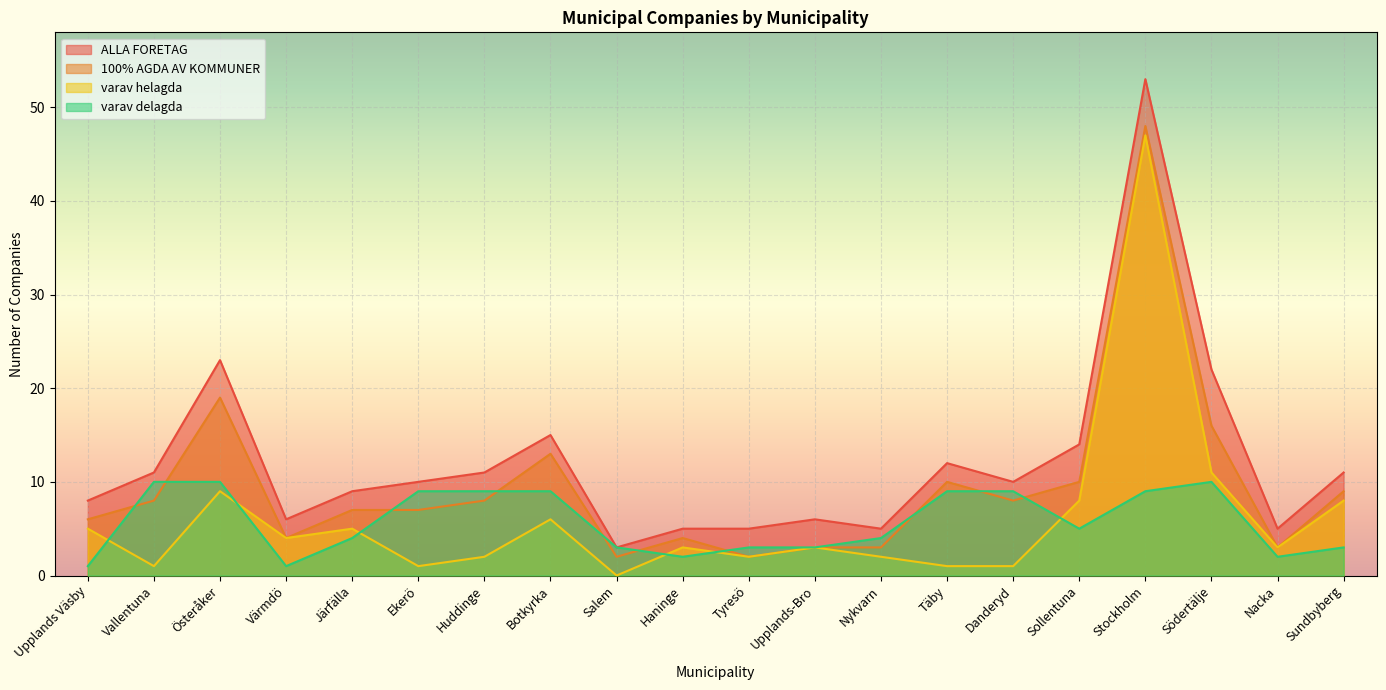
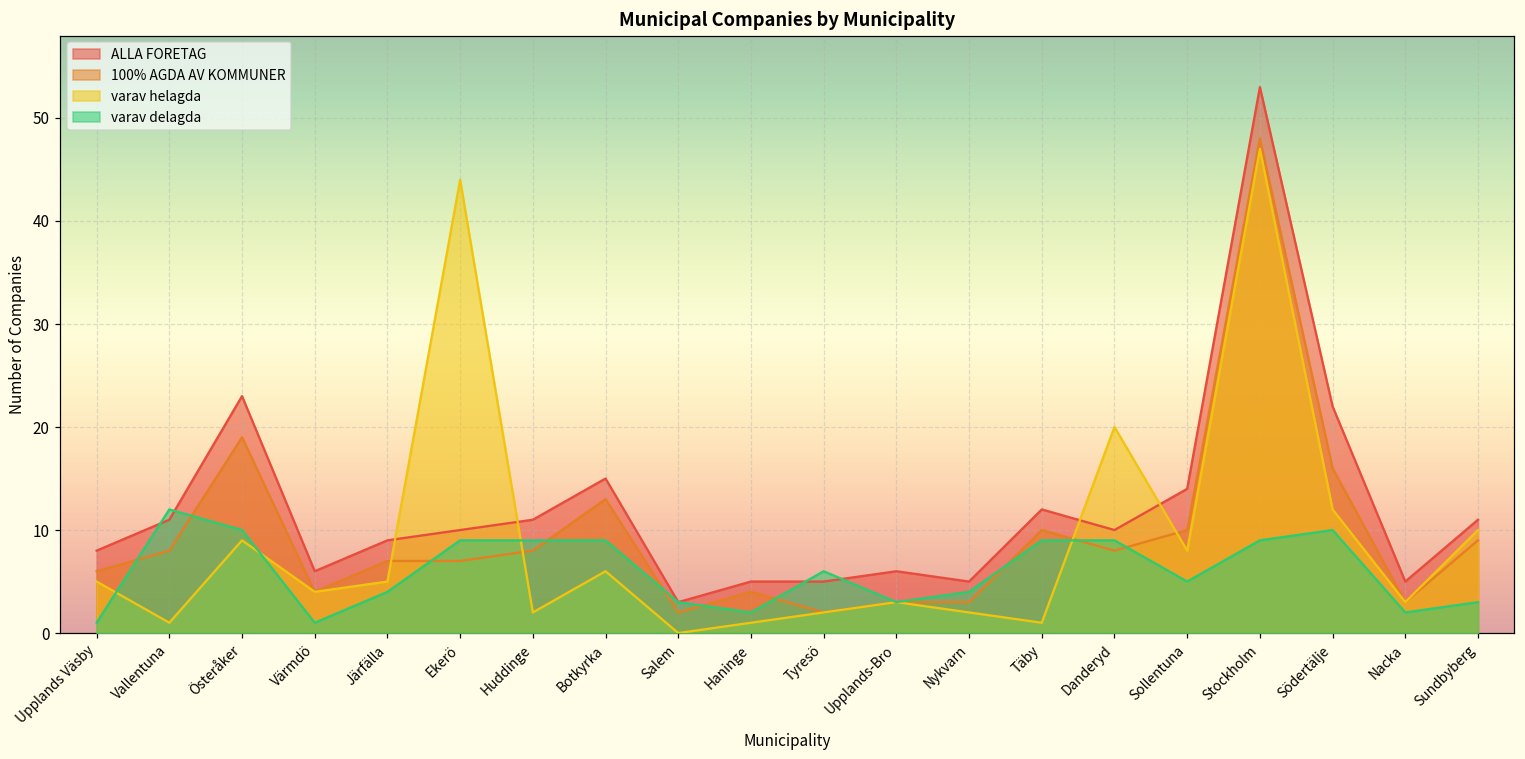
varav delagda, Vallentuna: 10 -> 12
varav helagda, Ekerö: 1 -> 44
varav helagda, Haninge: 3 -> 1
varav delagda, Tyresö: 3 -> 6
varav helagda, Danderyd: 1 -> 20
varav helagda, Södertälje: 11 -> 12
varav helagda, Sundbyberg: 8 -> 10
